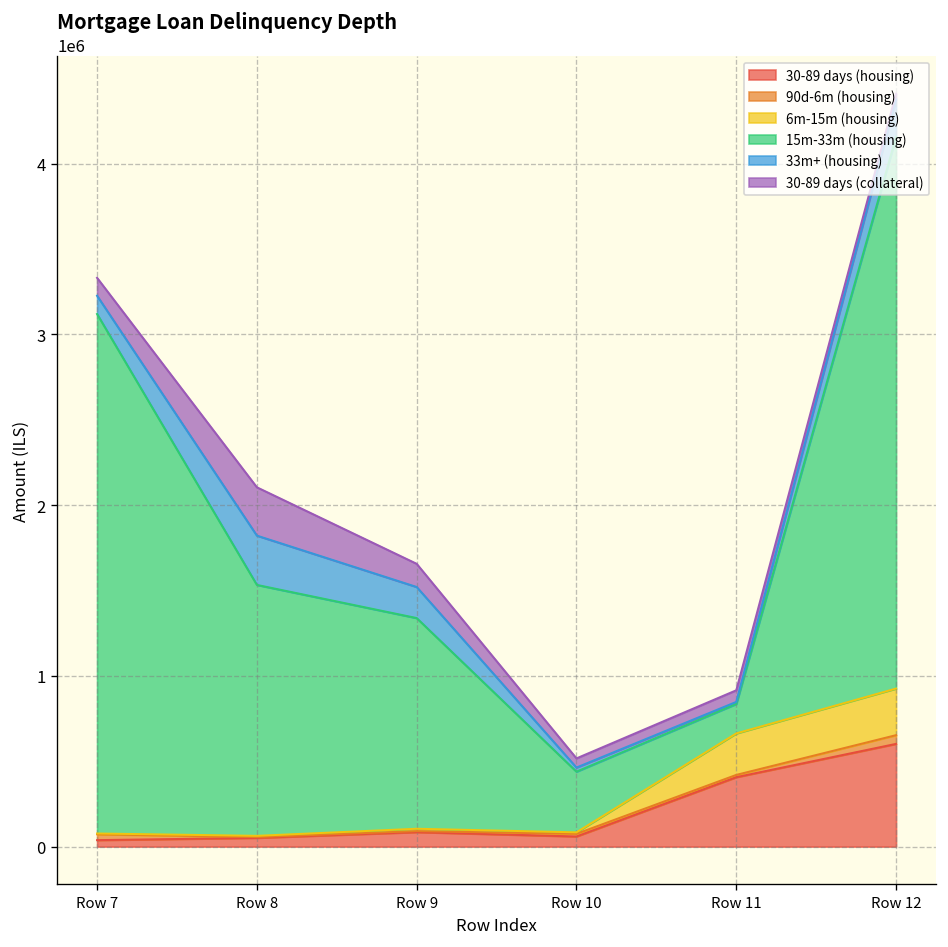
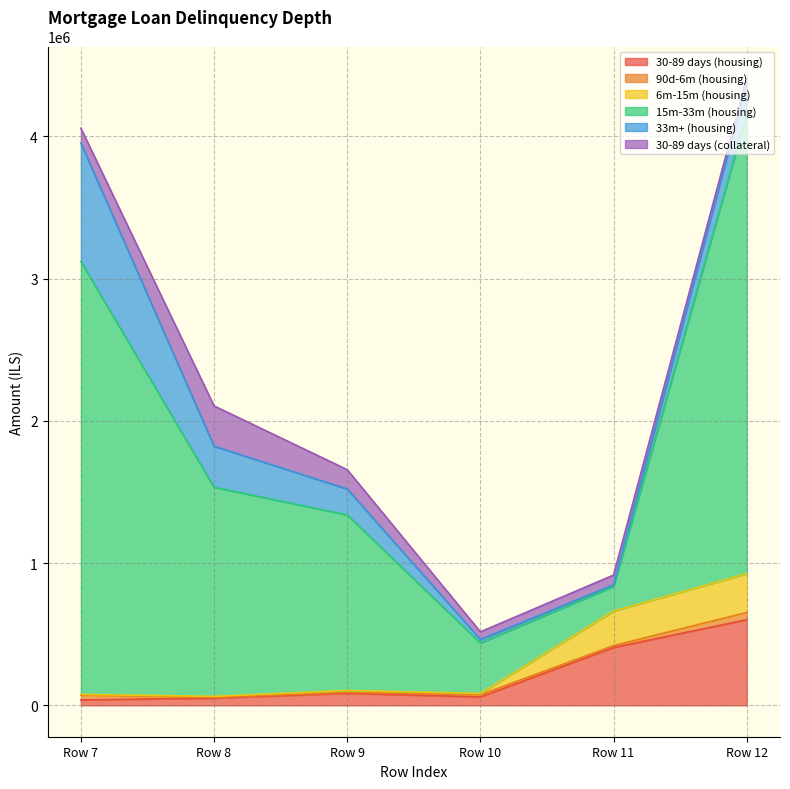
33m+ (housing), Row 7: 110000 -> 830000
